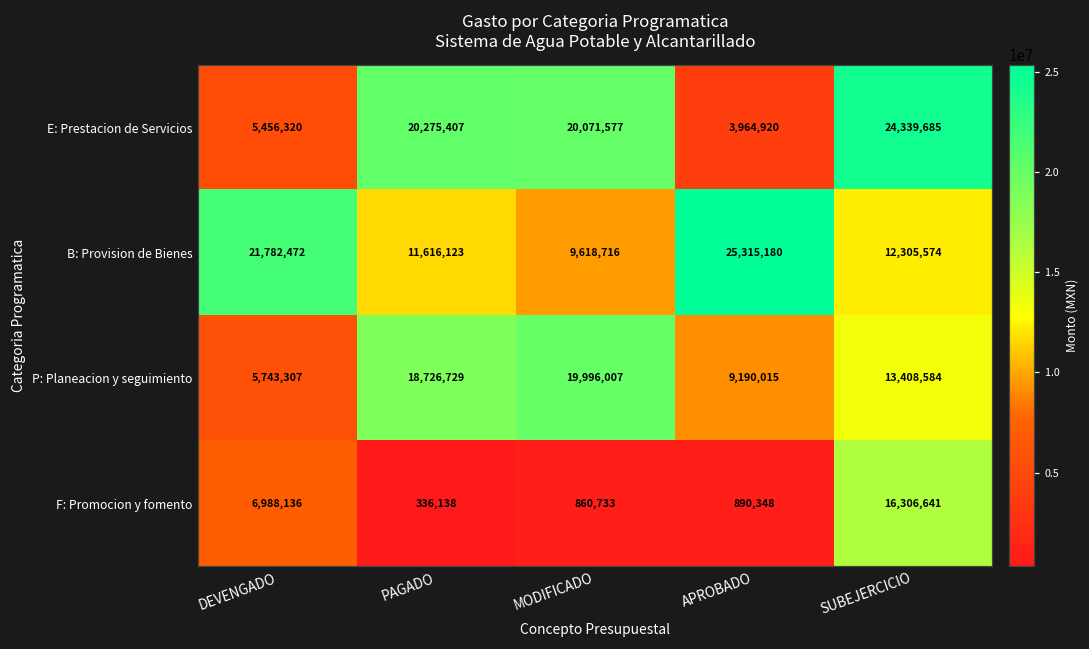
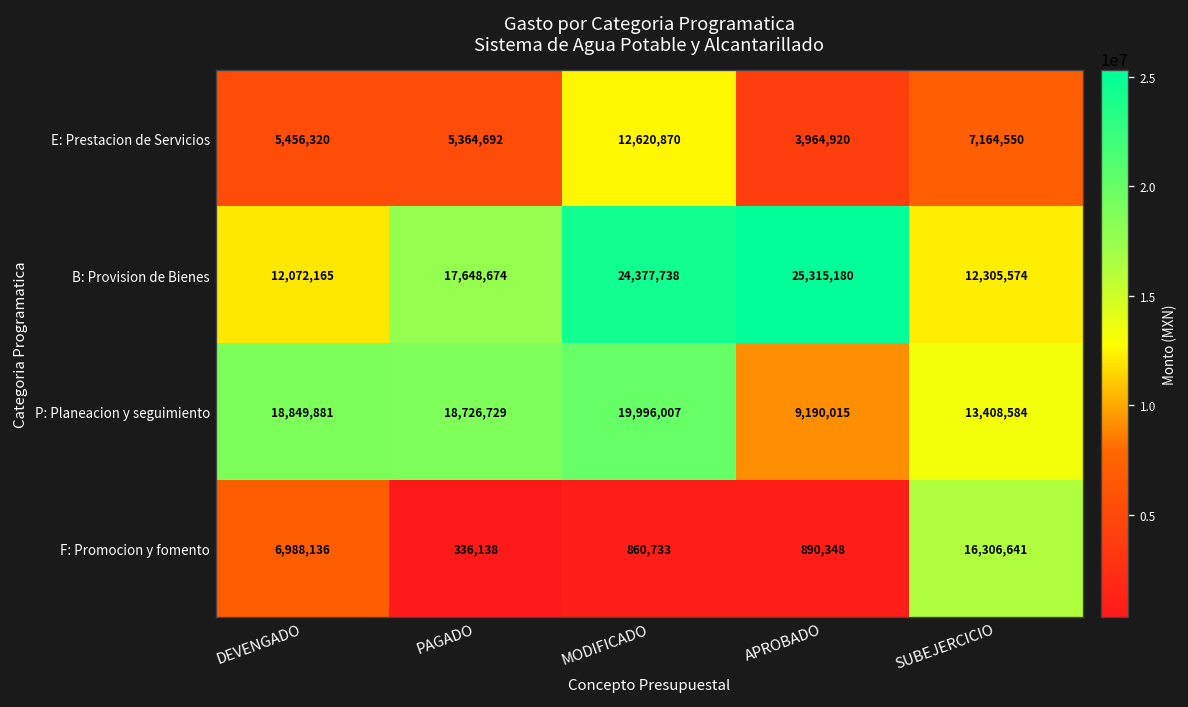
E: Prestacion de Servicios, PAGADO: 20,275,407 -> 5,364,692
E: Prestacion de Servicios, MODIFICADO: 20,071,577 -> 12,620,870
E: Prestacion de Servicios, SUBEJERCICIO: 24,339,685 -> 7,164,550
B: Provision de Bienes, DEVENGADO: 21,782,472 -> 12,072,165
B: Provision de Bienes, PAGADO: 11,616,123 -> 17,648,674
B: Provision de Bienes, MODIFICADO: 9,618,716 -> 24,377,738
P: Planeacion y seguimiento, DEVENGADO: 5,743,307 -> 18,849,881
